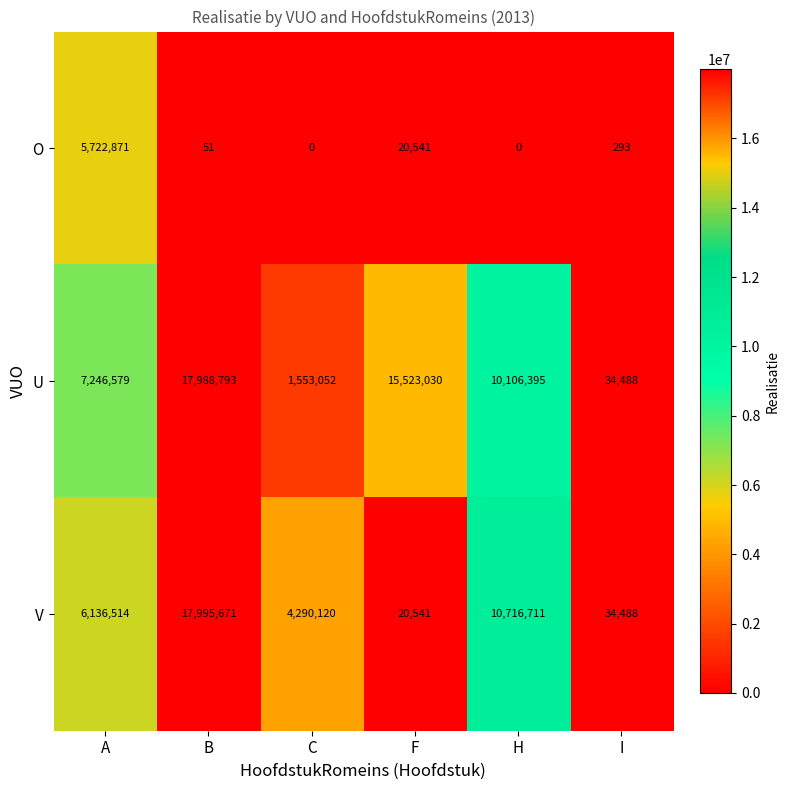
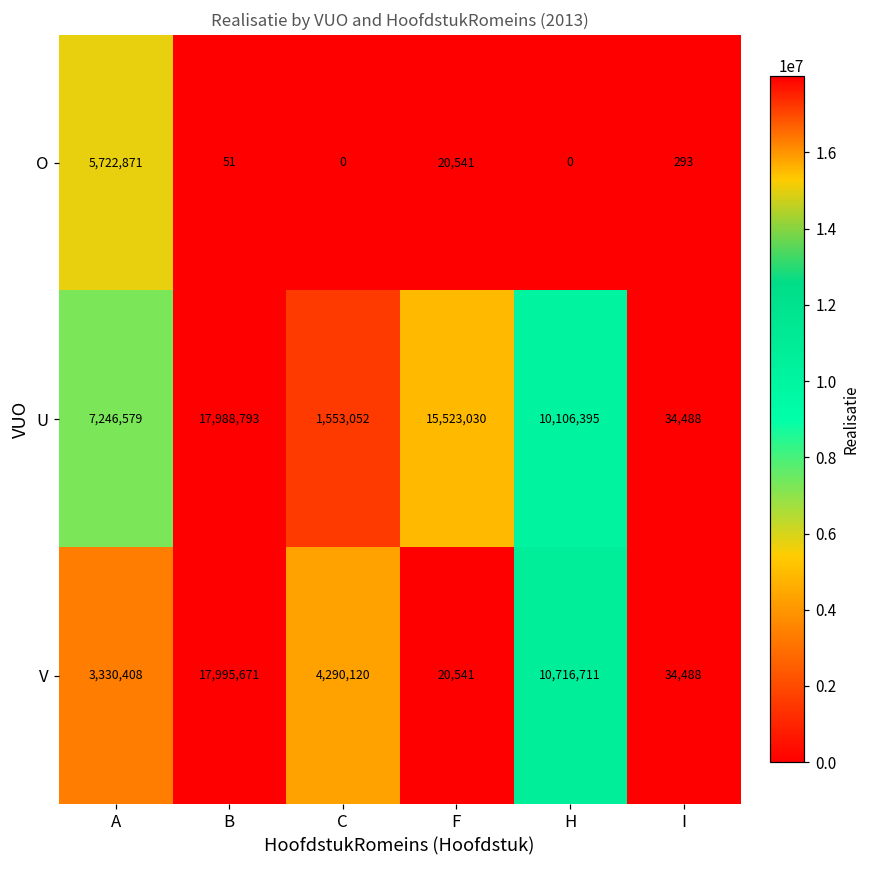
V, A: 6,136,514 -> 3,330,408
